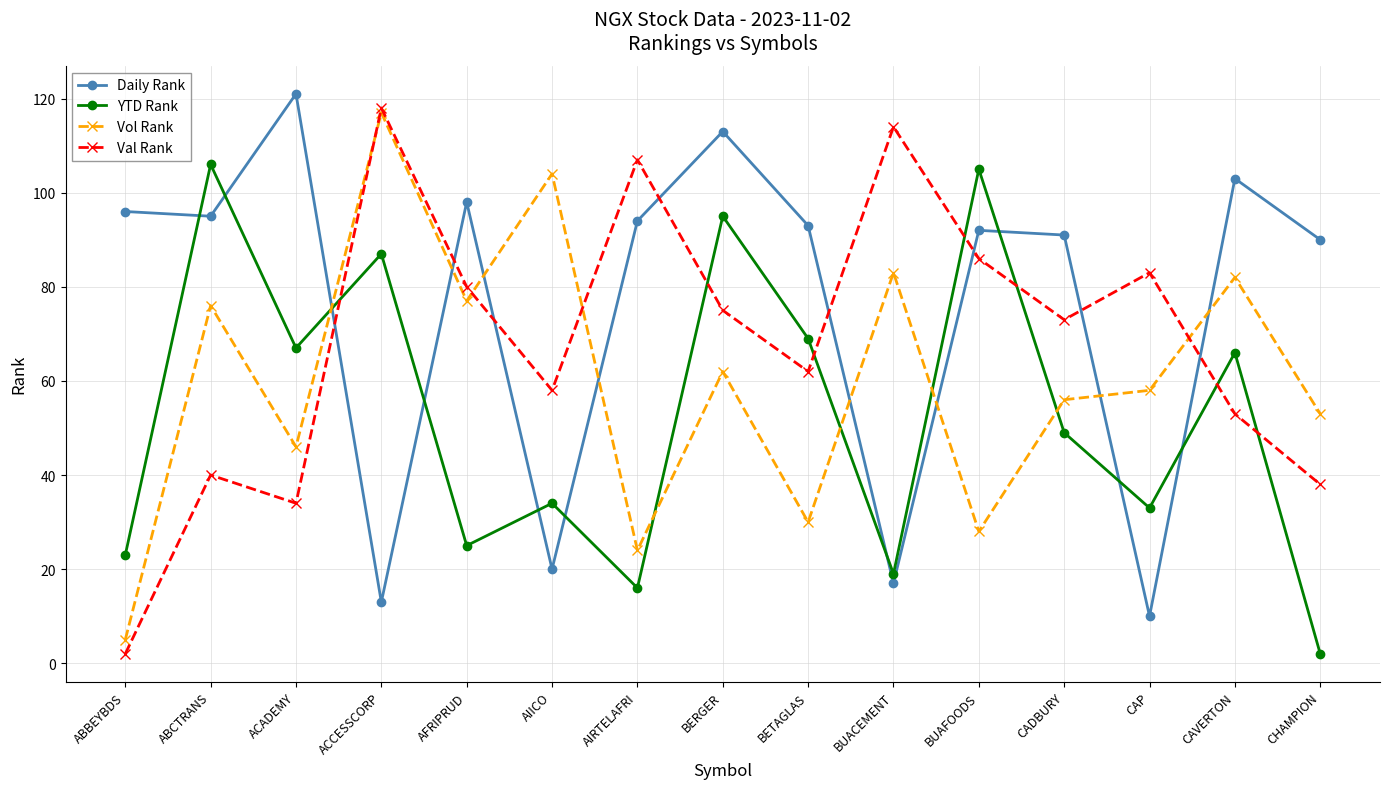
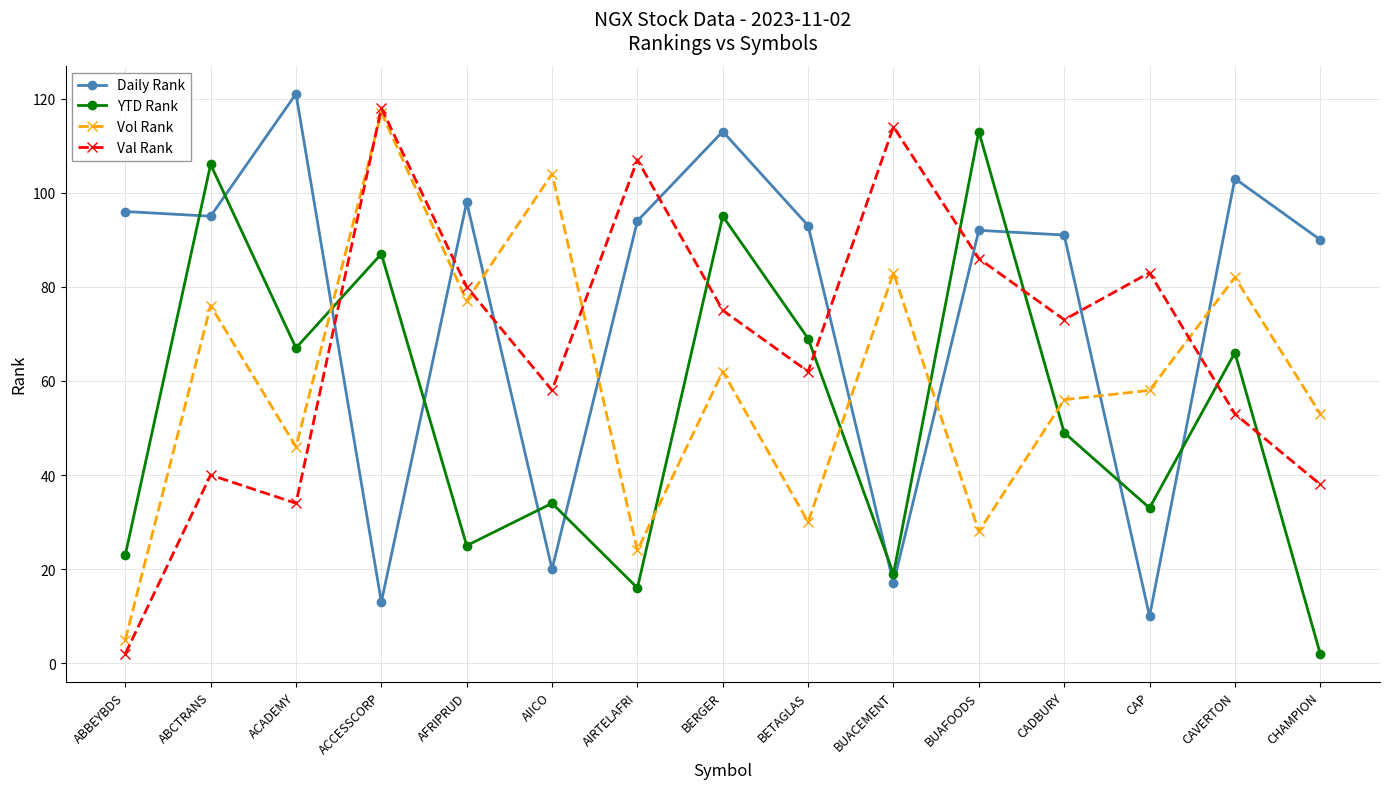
YTD Rank, BUAFOODS: 105 -> 113
